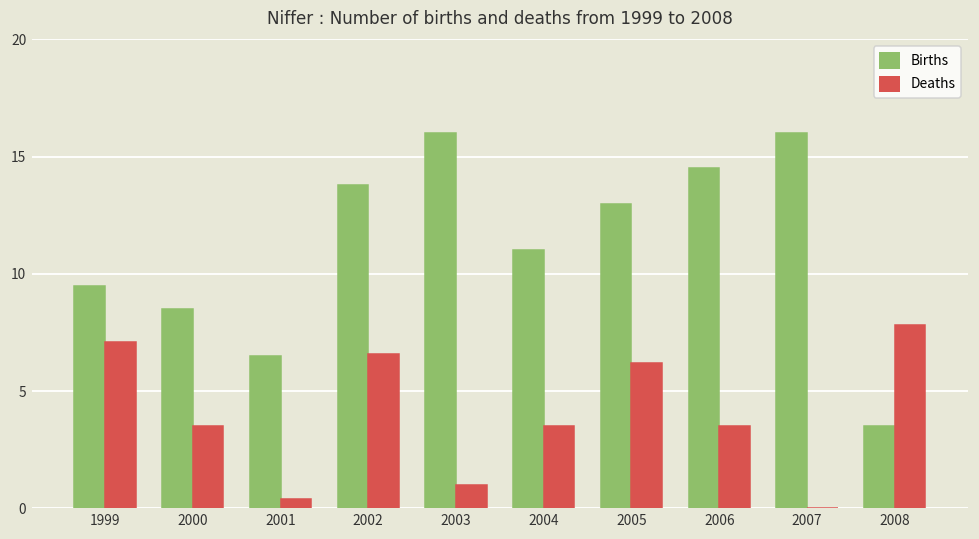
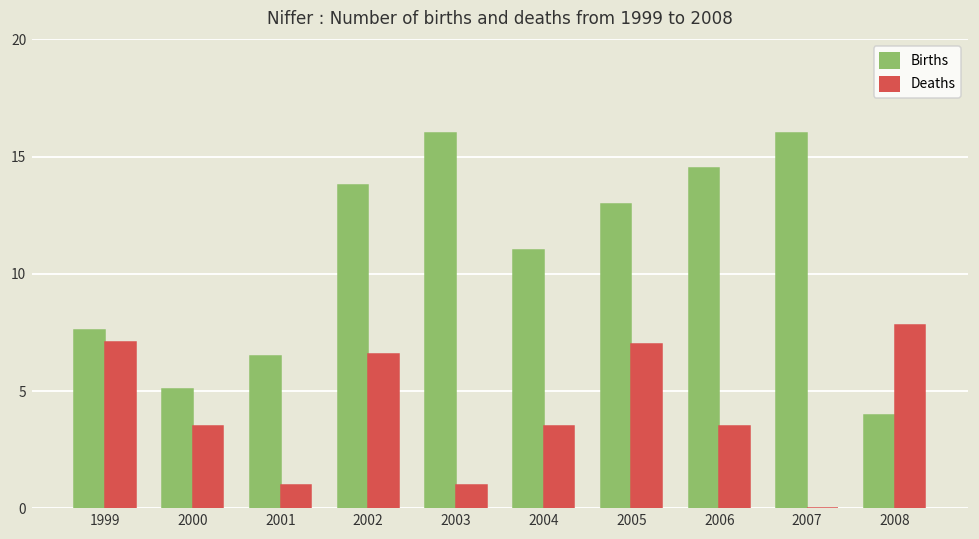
Births, 1999: 9.5 -> 7.6
Births, 2000: 8.5 -> 5.1
Deaths, 2001: 0.4 -> 1.0
Deaths, 2005: 6.2 -> 7.0
Births, 2008: 3.5 -> 4.0
